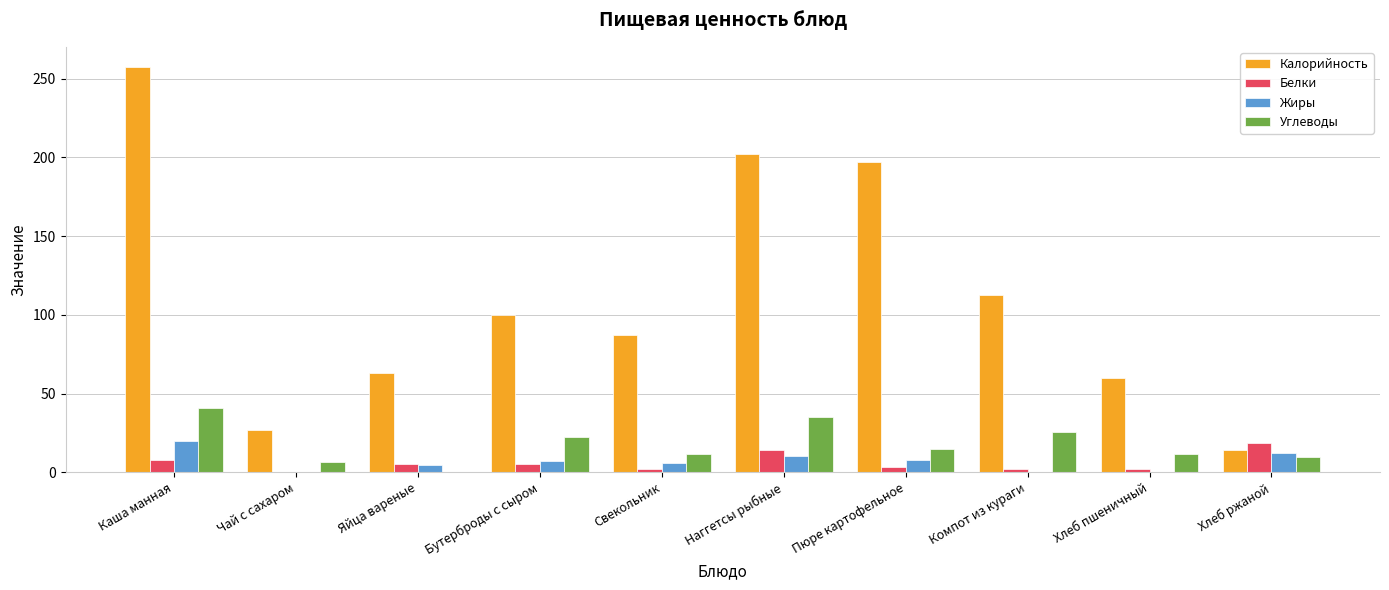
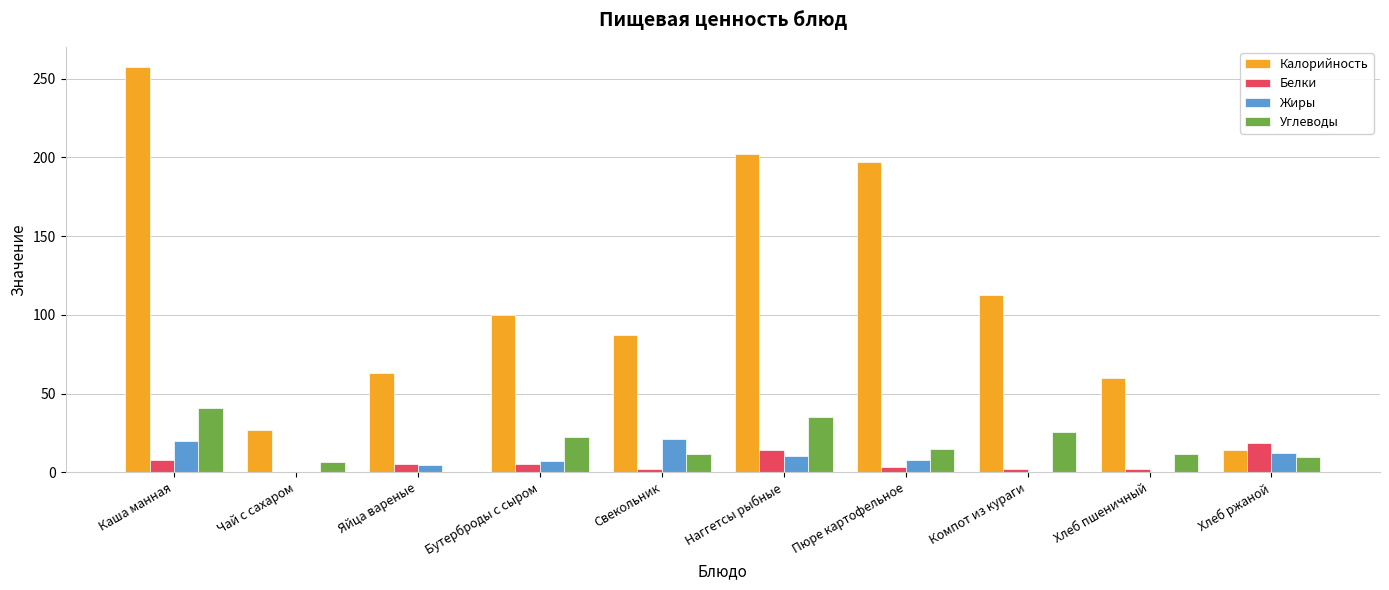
Жиры, Свекольник: 6 -> 21
